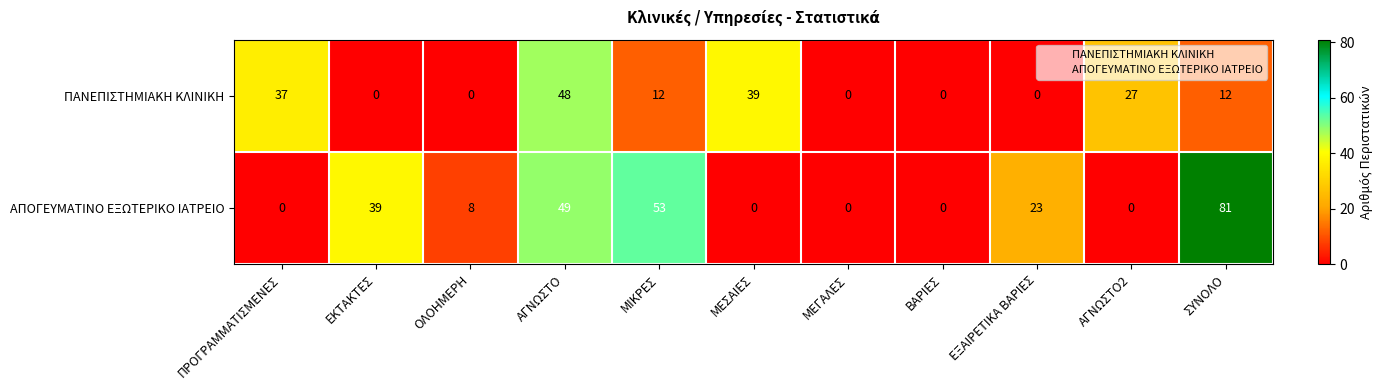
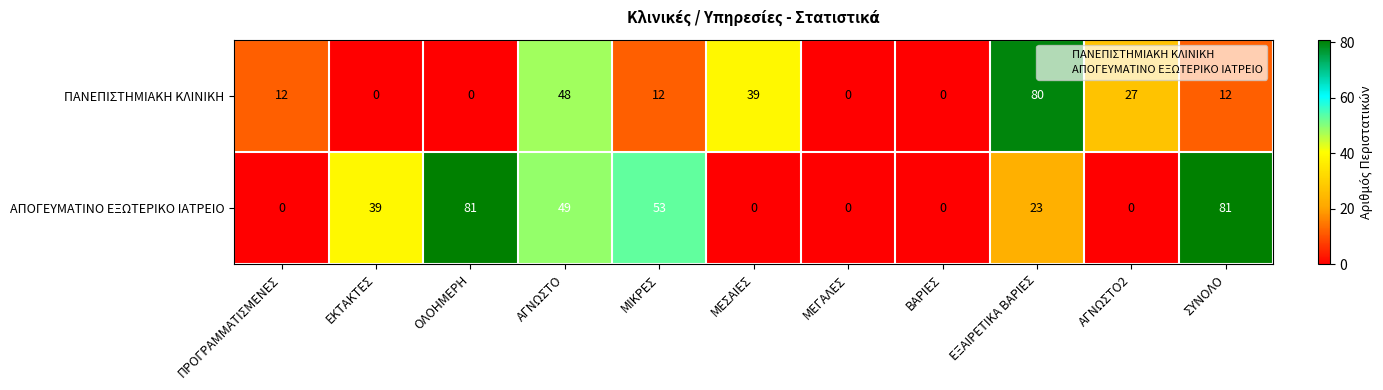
ΠΑΝΕΠΙΣΤΗΜΙΑΚΗ ΚΛΙΝΙΚΗ, ΠΡΟΓΡΑΜΜΑΤΙΣΜΕΝΕΣ: 37 -> 12
ΠΑΝΕΠΙΣΤΗΜΙΑΚΗ ΚΛΙΝΙΚΗ, ΕΞΑΙΡΕΤΙΚΑ ΒΑΡΙΕΣ: 0 -> 80
ΑΠΟΓΕΥΜΑΤΙΝΟ ΕΞΩΤΕΡΙΚΟ ΙΑΤΡΕΙΟ, ΟΛΟΗΜΕΡΗ: 8 -> 81
